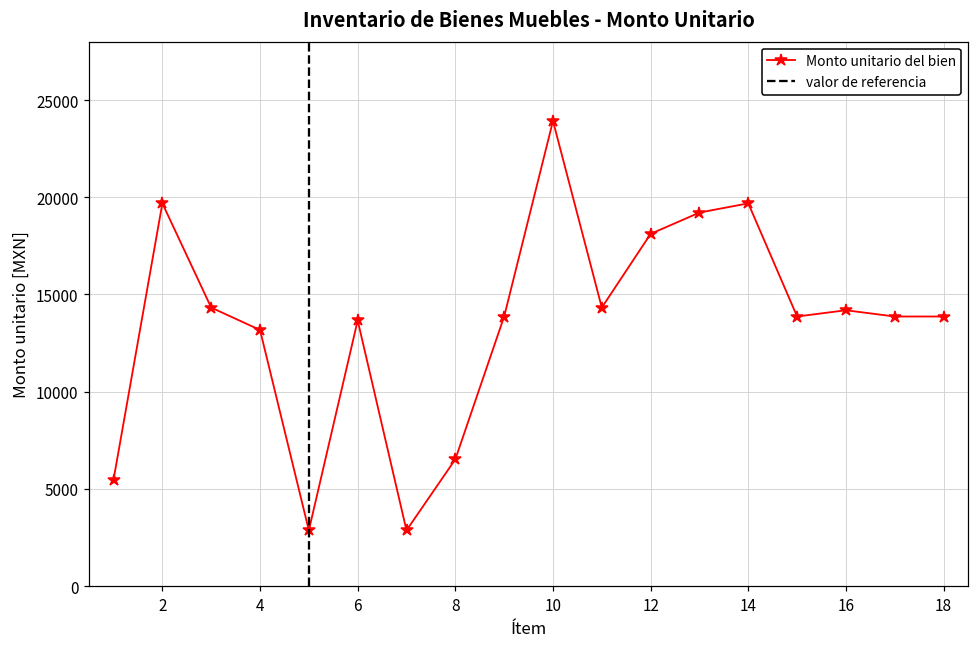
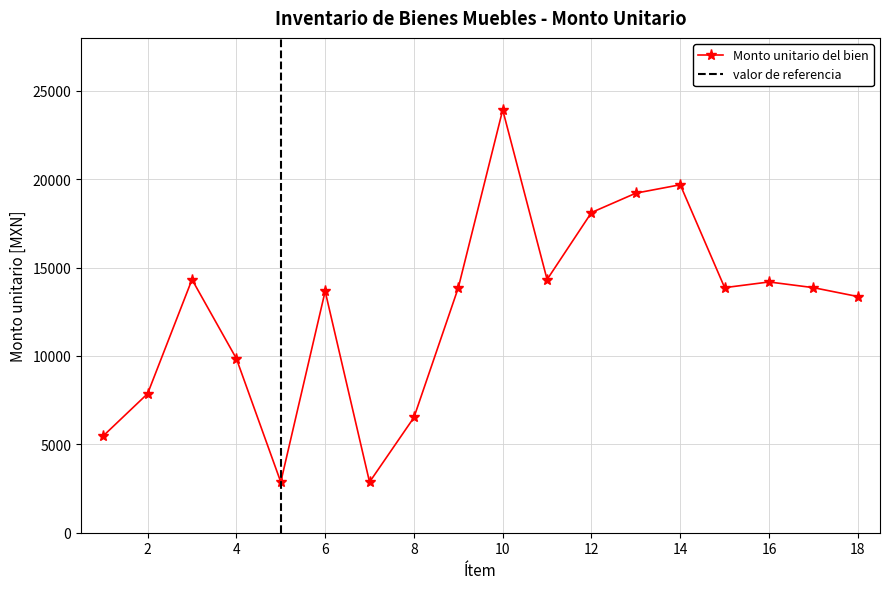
2: 19700 -> 7900
4: 13200 -> 9900
18: 13900 -> 13400
